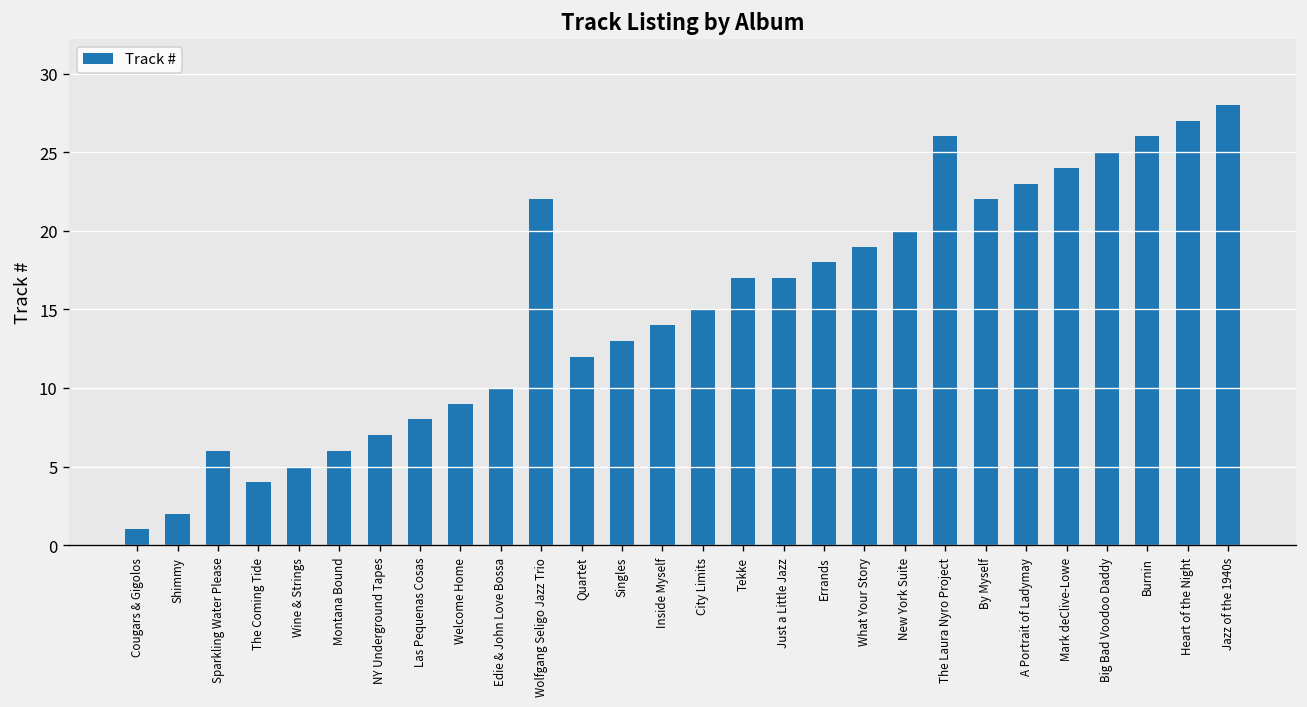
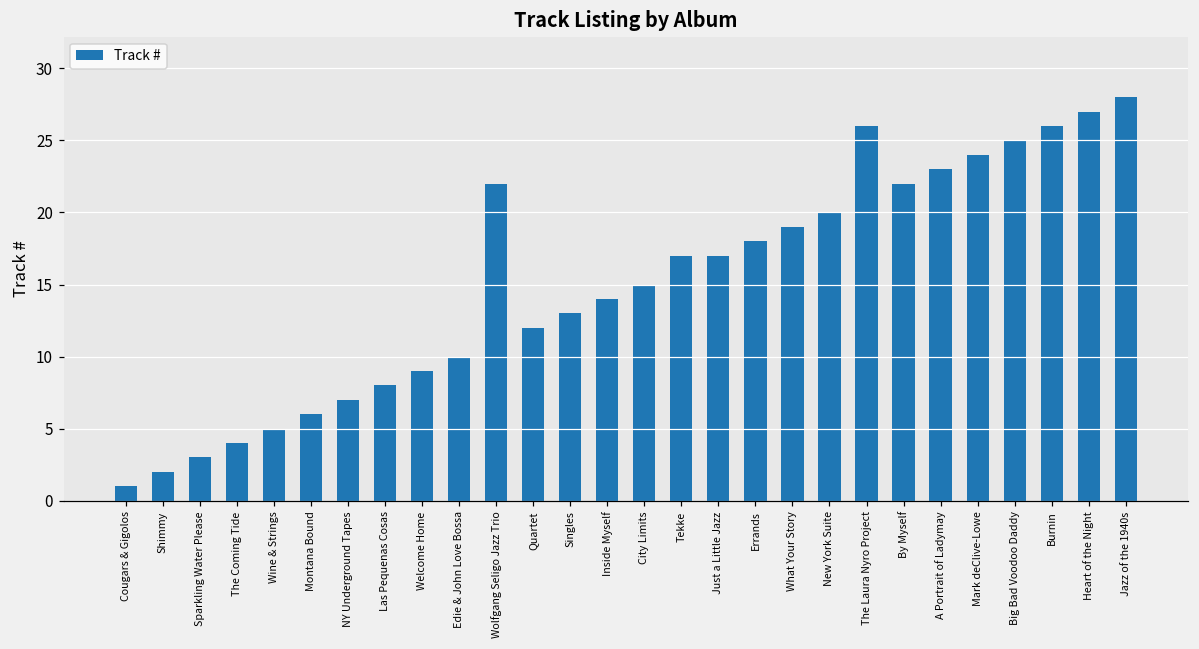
Sparkling Water Please: 6 -> 3
